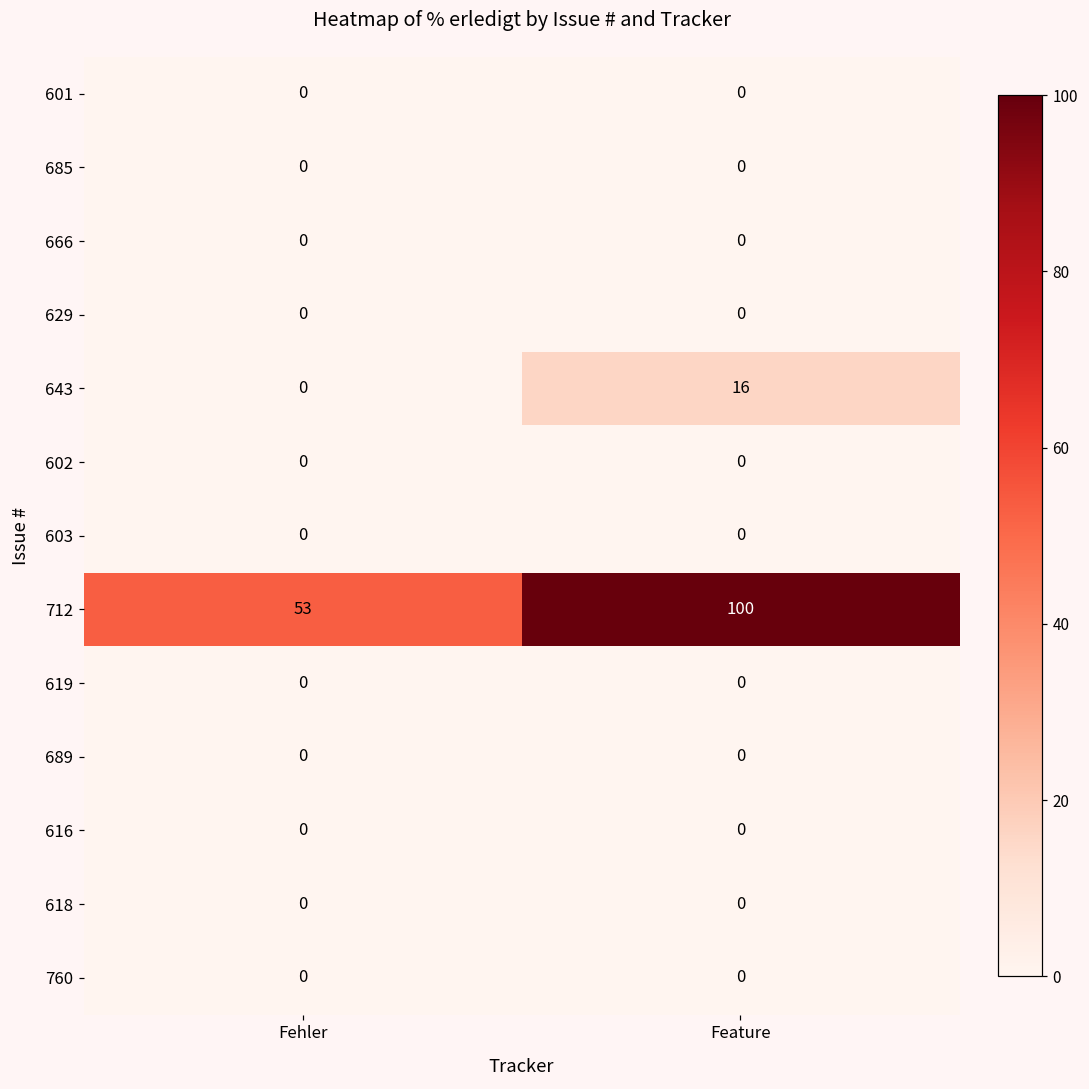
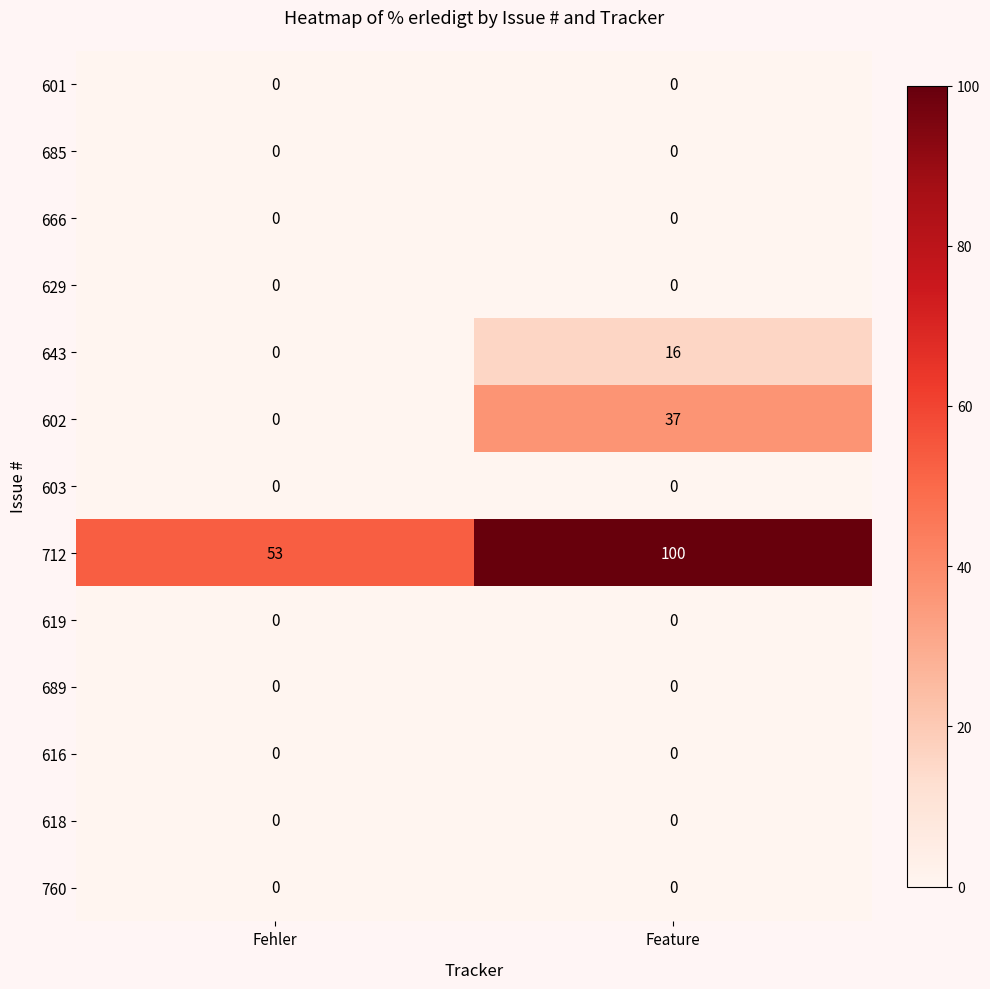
602, Feature: 0 -> 37
